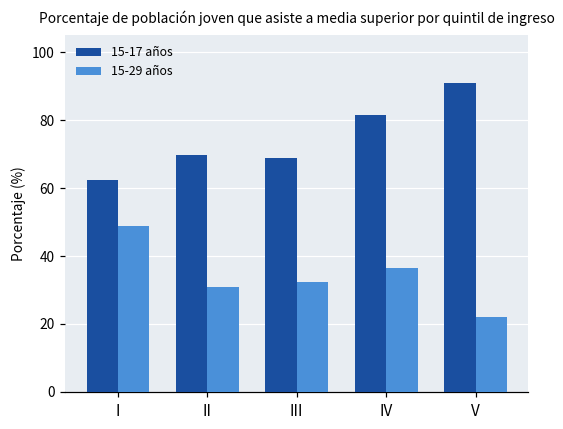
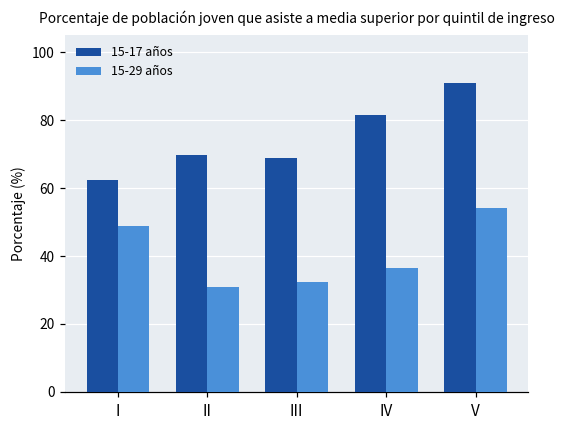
15-29 años, V: 22 -> 54
